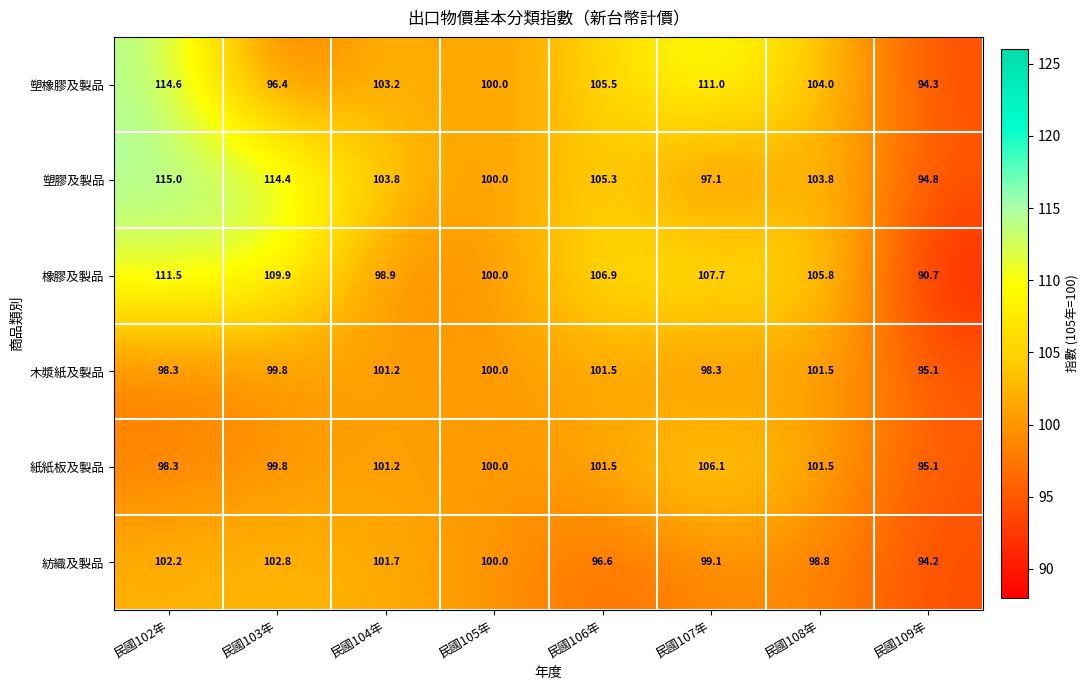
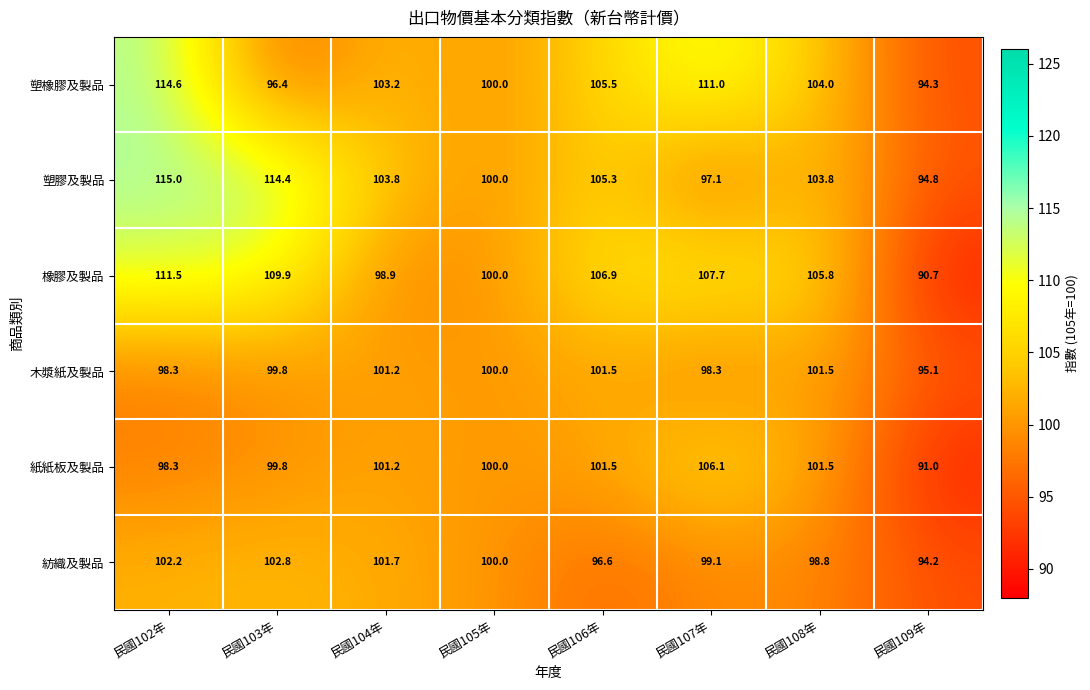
紙紙板及製品, 民國109年: 95.1 -> 91.0
